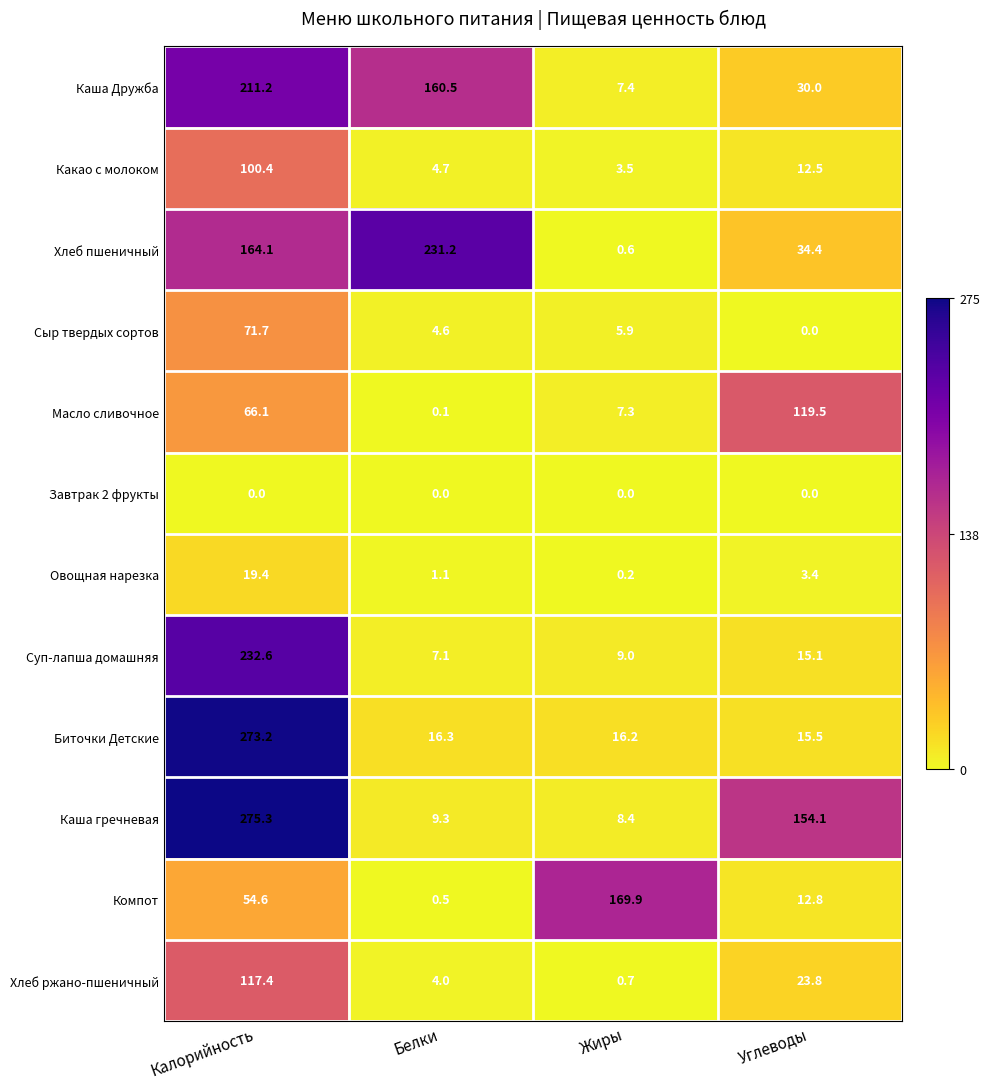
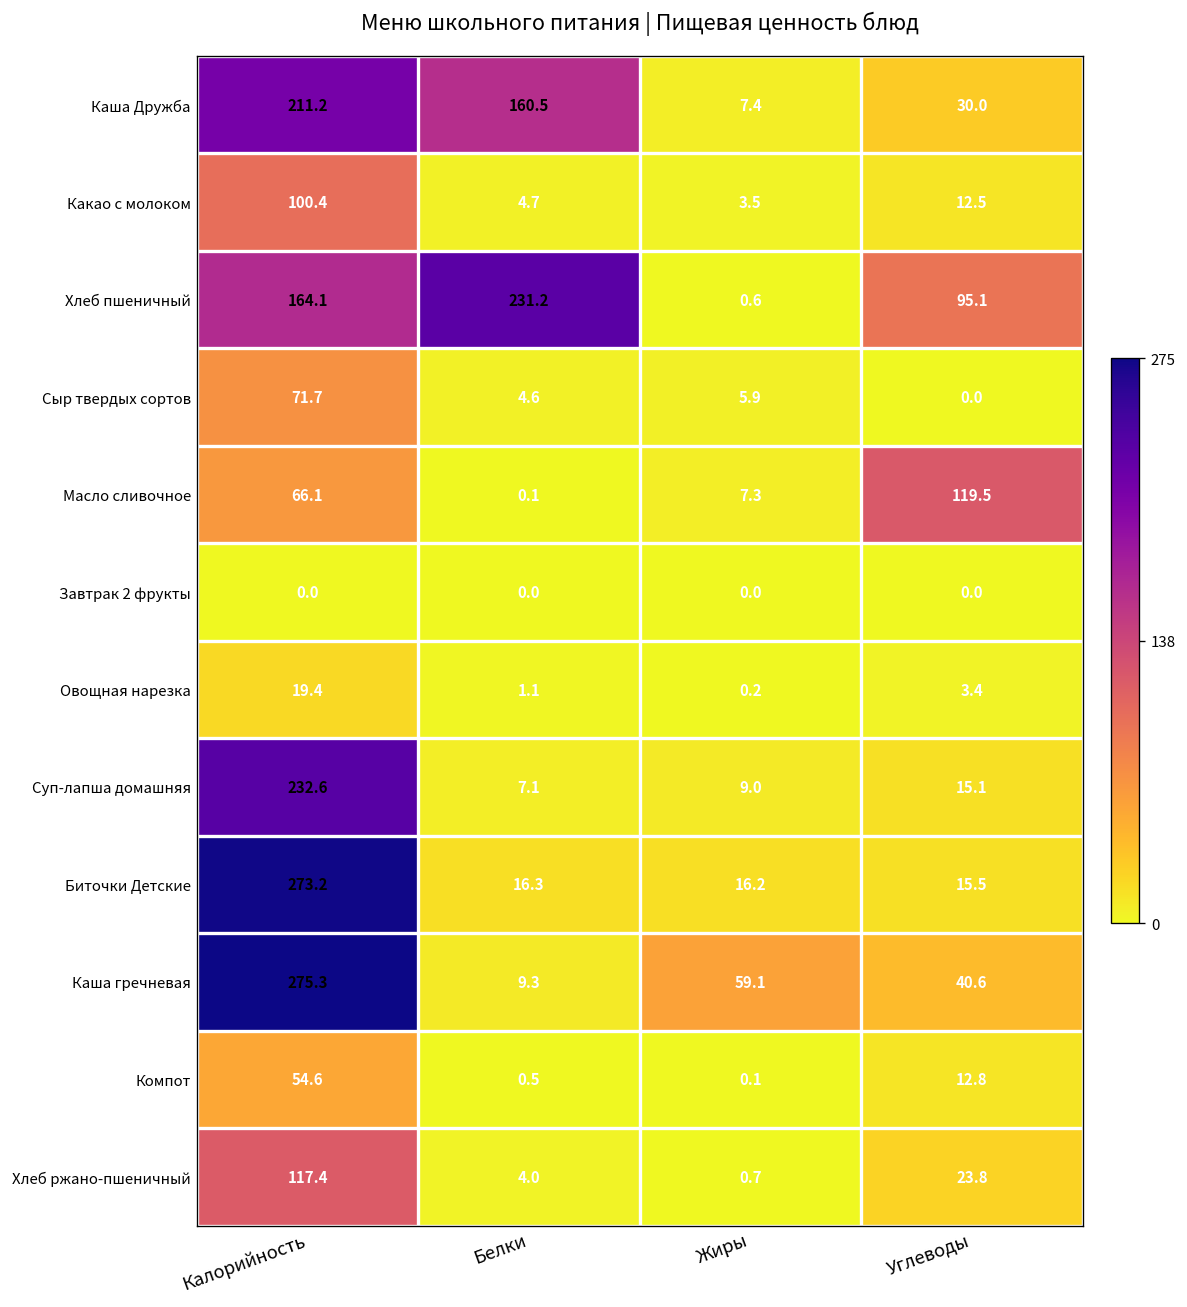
Хлеб пшеничный, Углеводы: 34.4 -> 95.1
Каша гречневая, Жиры: 8.4 -> 59.1
Каша гречневая, Углеводы: 154.1 -> 40.6
Компот, Жиры: 169.9 -> 0.1
